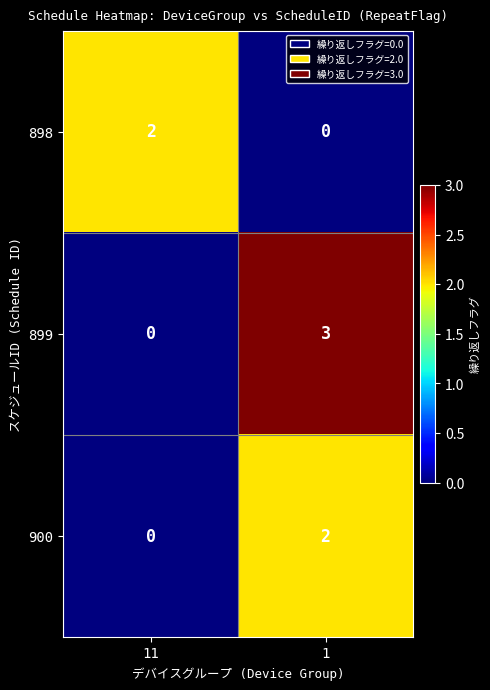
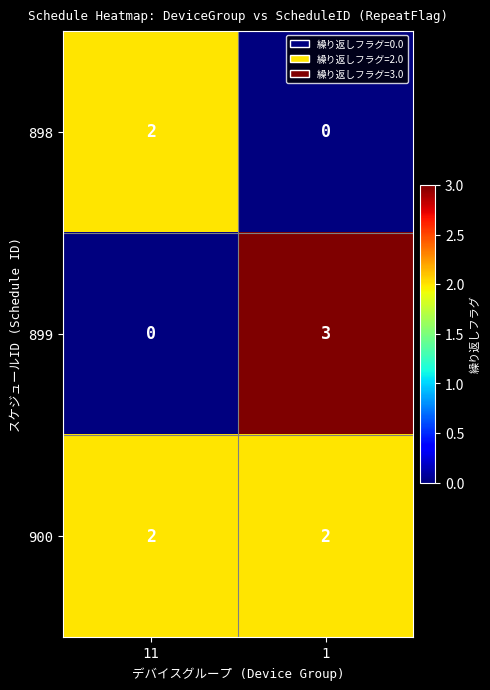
900, 11: 0 -> 2
